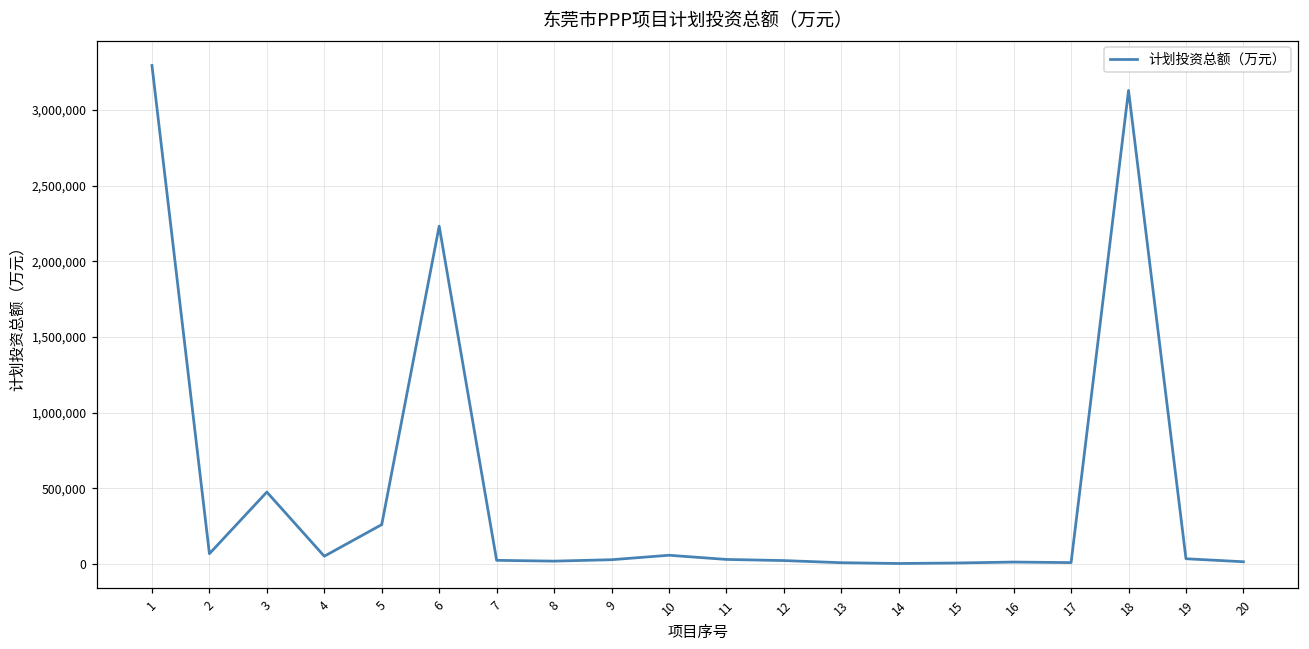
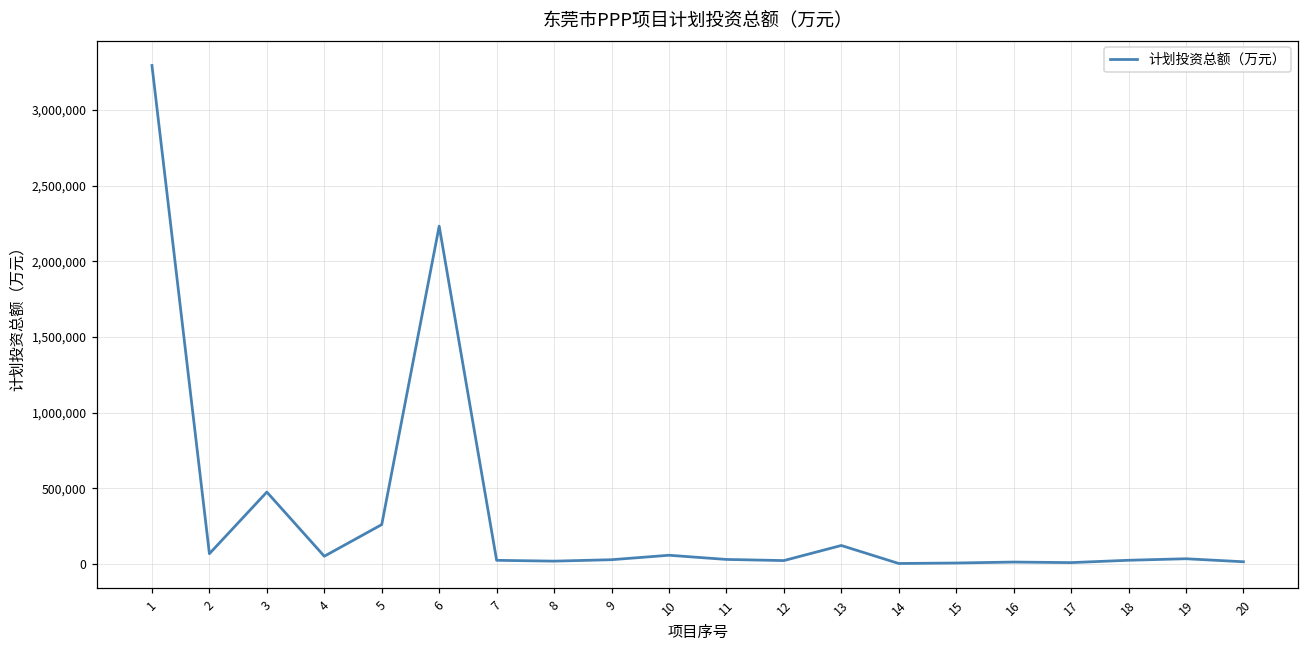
13: 10,000 -> 120,000
18: 3,130,000 -> 20,000
